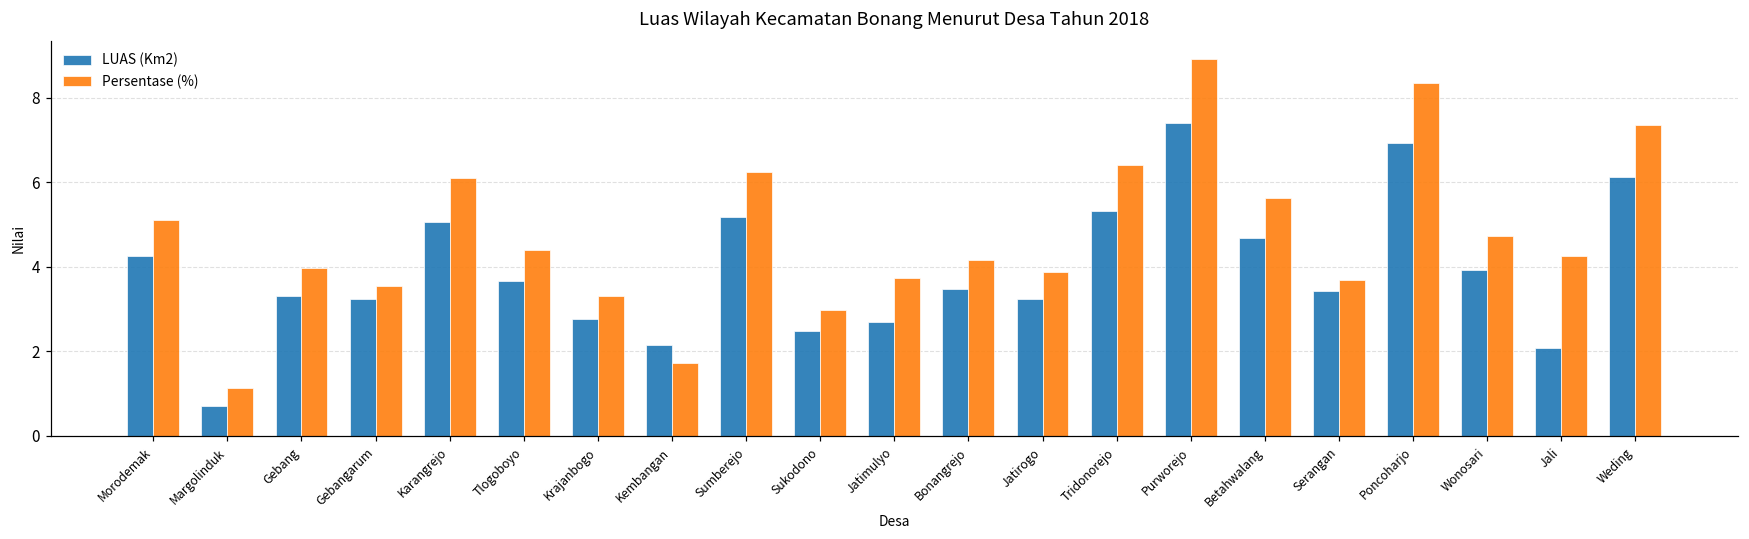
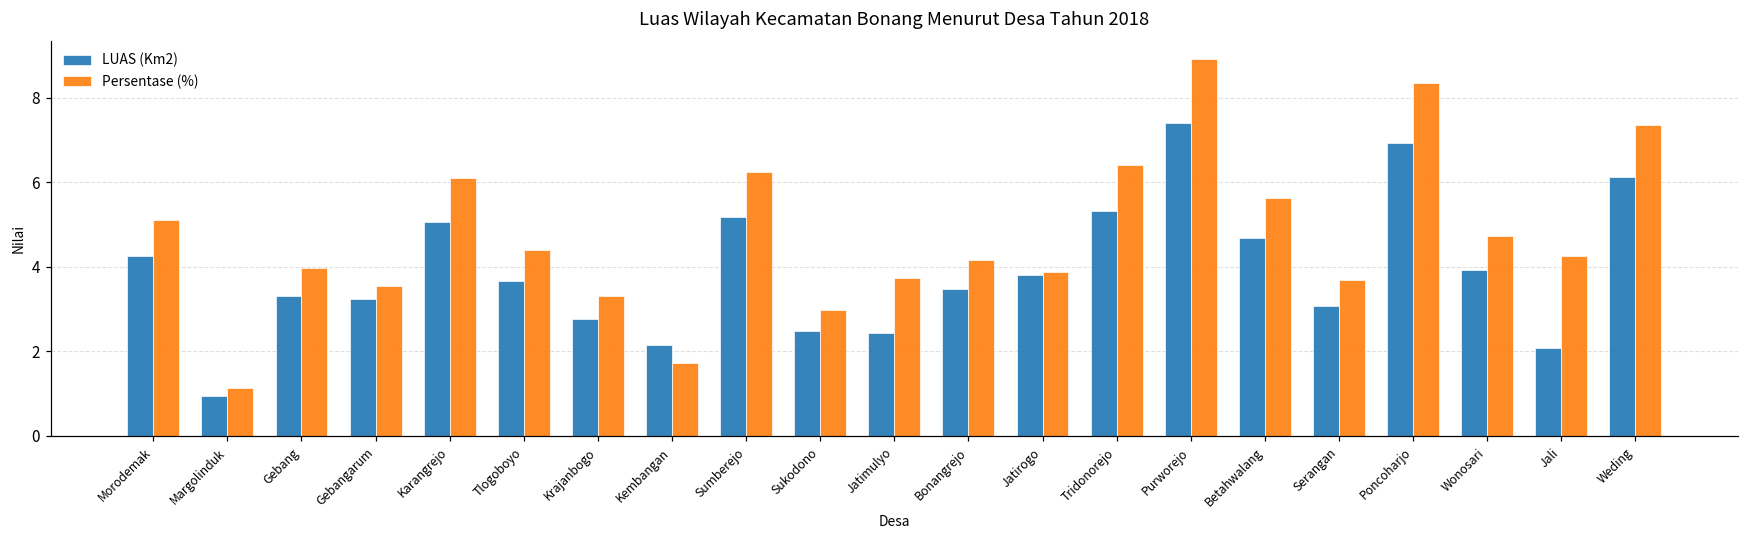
LUAS (Km2), Margolinduk: 0.7 -> 1.0
LUAS (Km2), Jatimulyo: 2.7 -> 2.4
LUAS (Km2), Jatirogo: 3.2 -> 3.8
LUAS (Km2), Serangan: 3.4 -> 3.1
